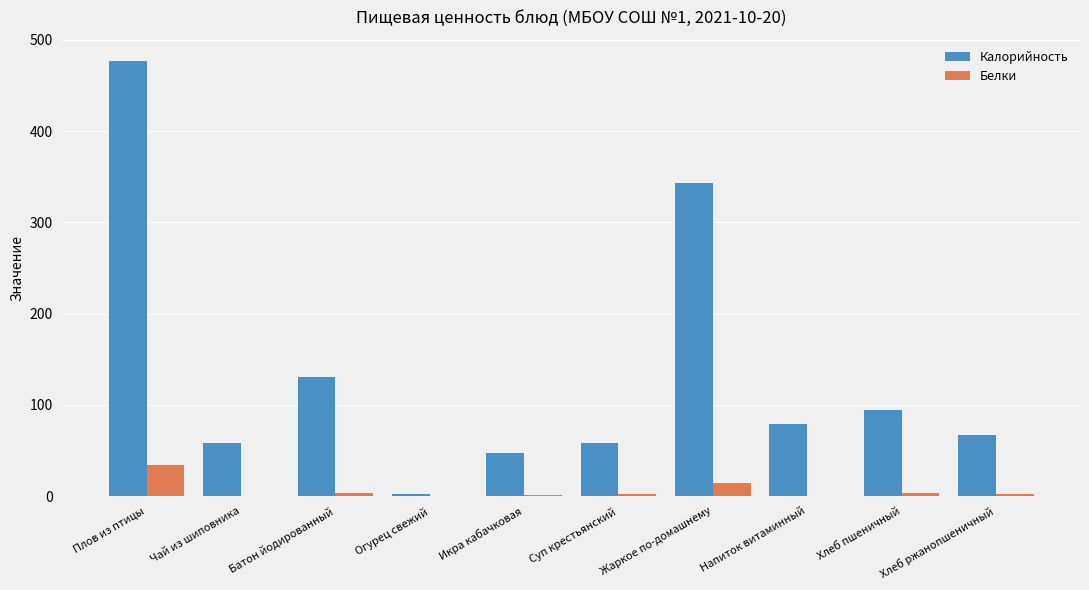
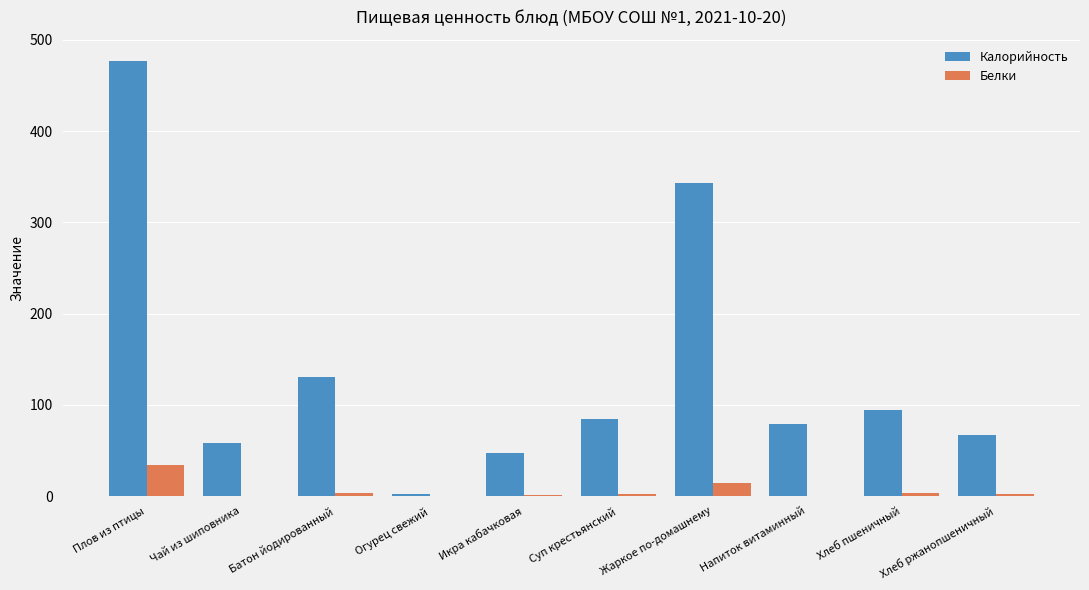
Калорийность, Суп крестьянский: 60 -> 80
